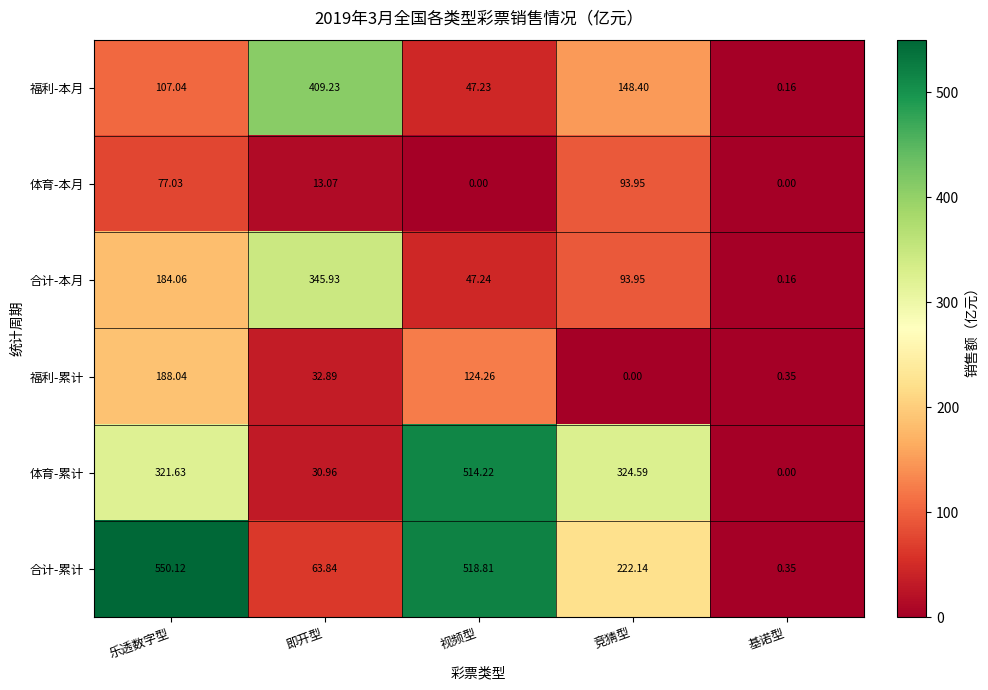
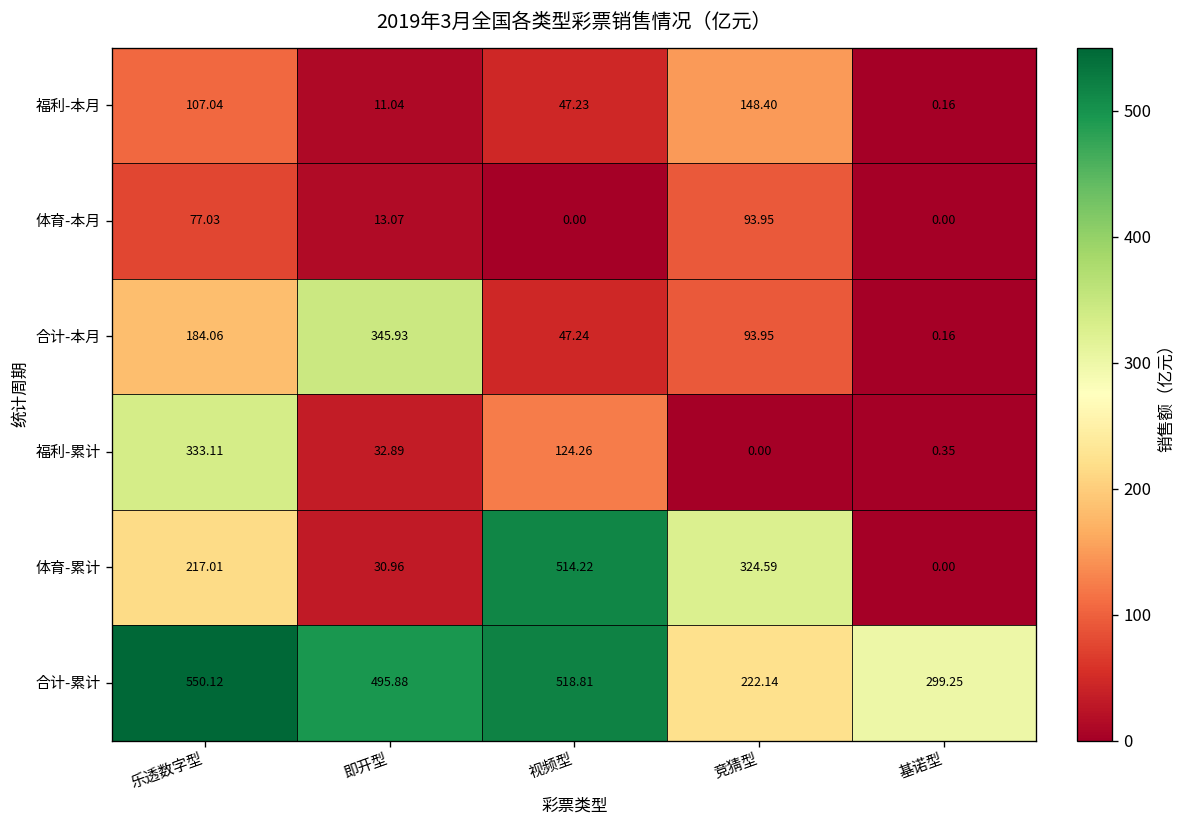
福利-本月, 即开型: 409.23 -> 11.04
福利-累计, 乐透数字型: 188.04 -> 333.11
体育-累计, 乐透数字型: 321.63 -> 217.01
合计-累计, 即开型: 63.84 -> 495.88
合计-累计, 基诺型: 0.35 -> 299.25
